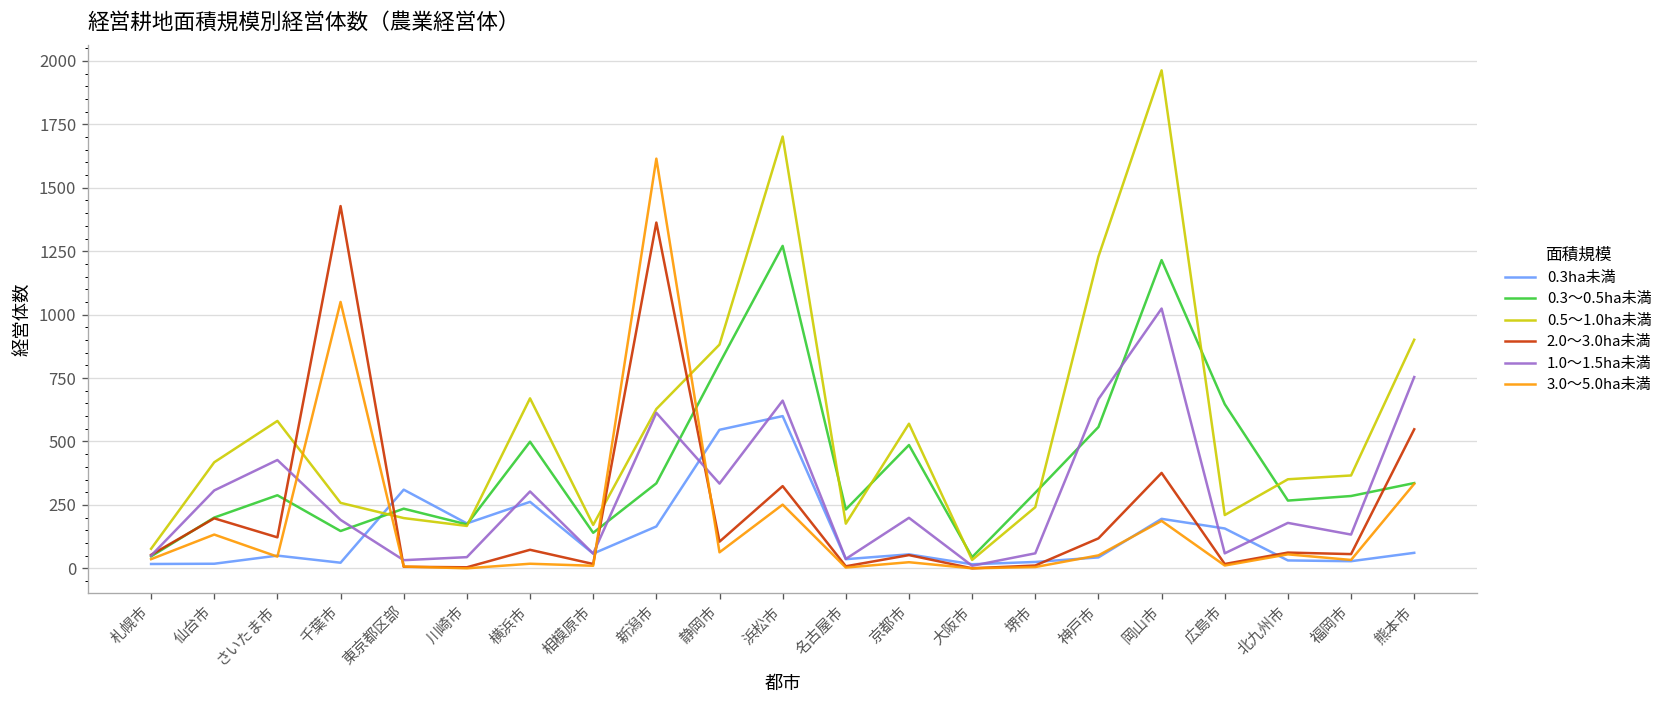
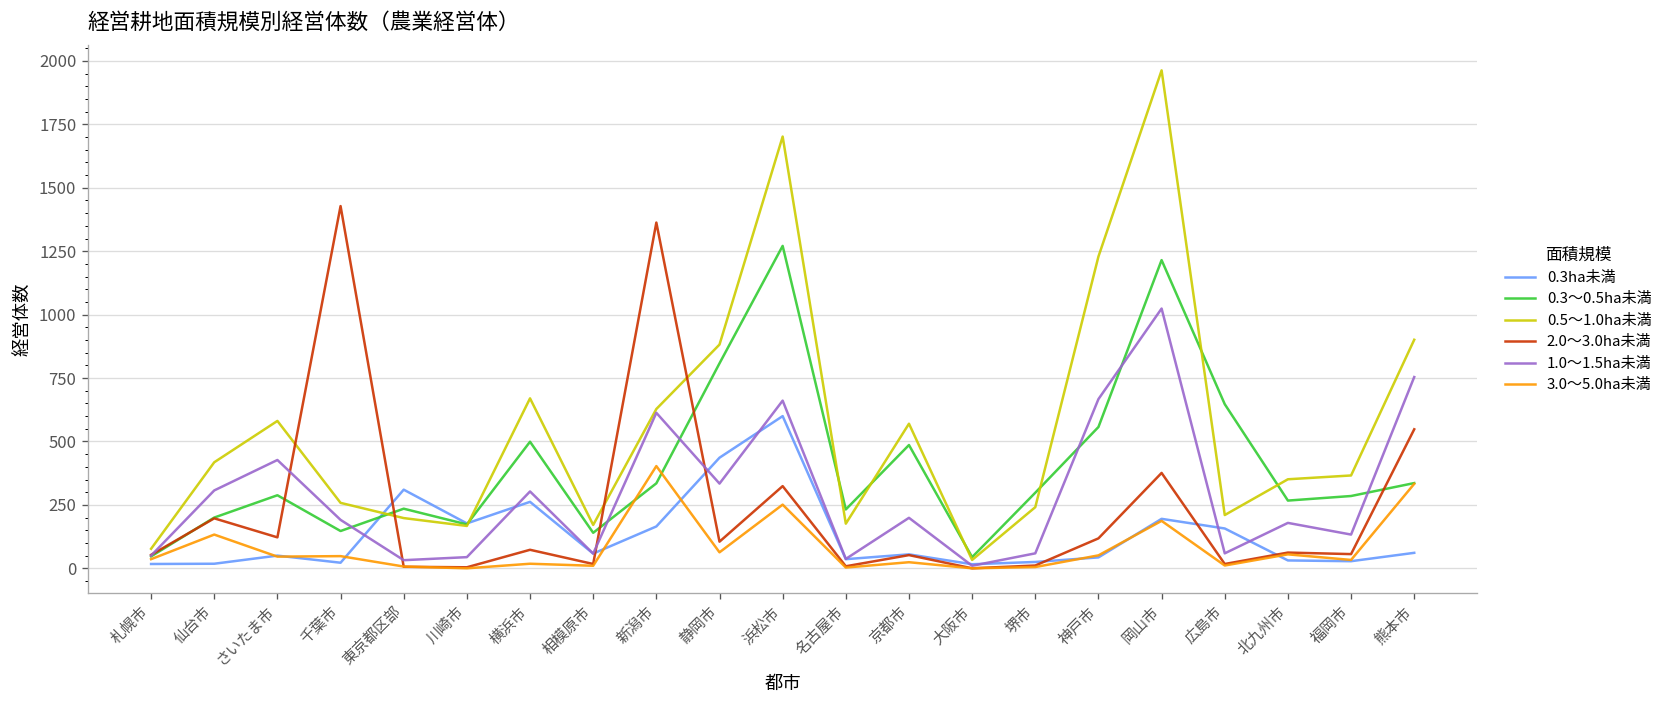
3.0～5.0ha未満, 千葉市: 1050 -> 50
3.0～5.0ha未満, 新潟市: 1620 -> 400
0.3ha未満, 静岡市: 550 -> 440
